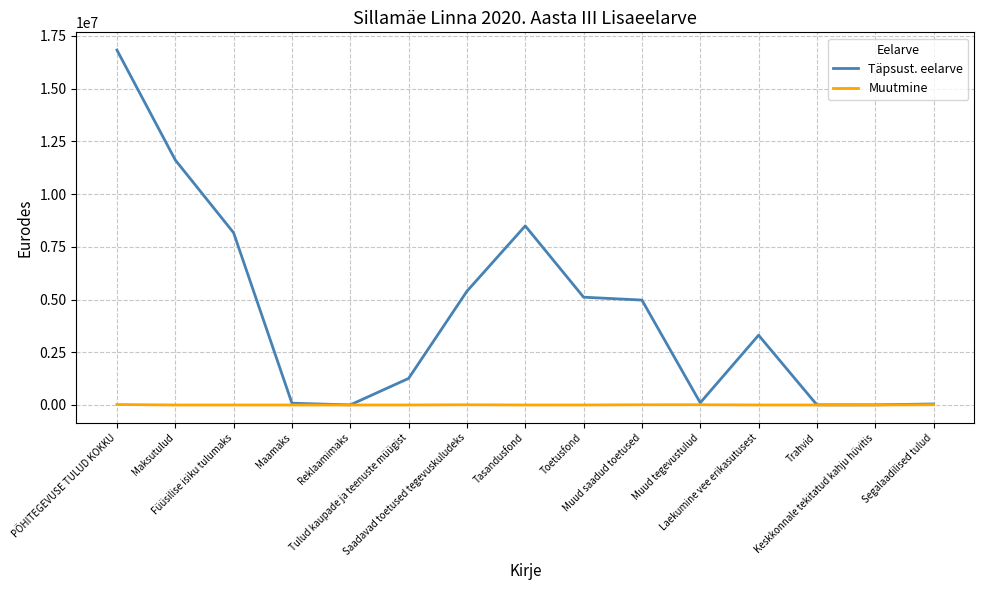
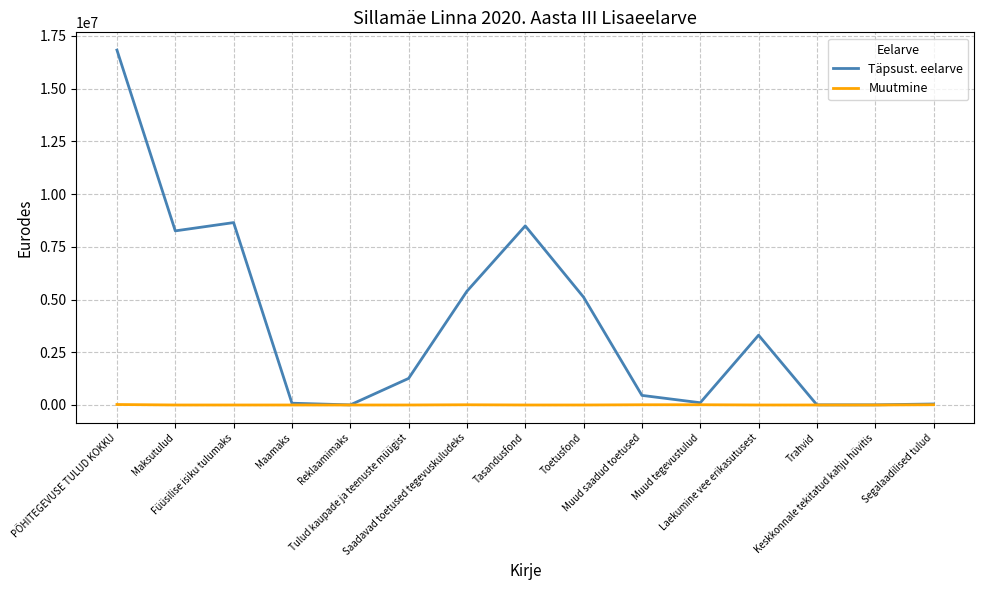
Täpsust. eelarve, Maksutulud: 11600000 -> 8300000
Täpsust. eelarve, Füüsilise isiku tulumaks: 8200000 -> 8600000
Täpsust. eelarve, Muud saadud toetused: 5000000 -> 500000
